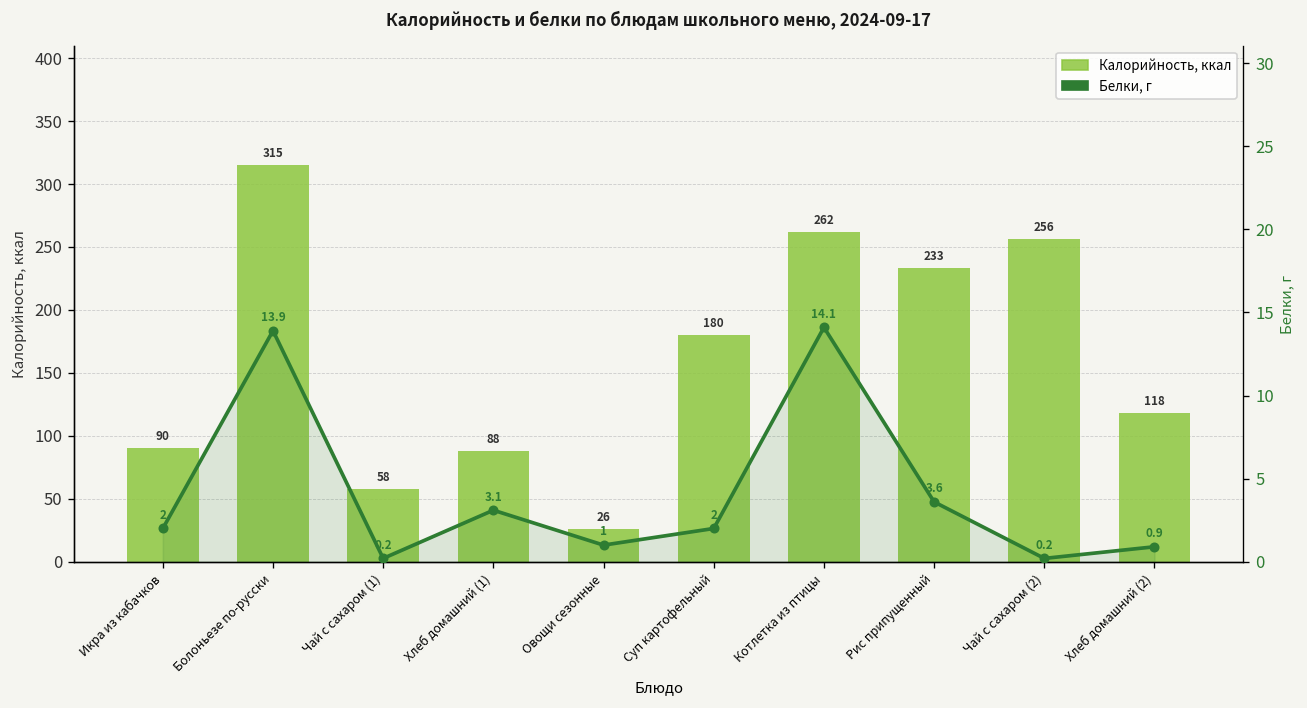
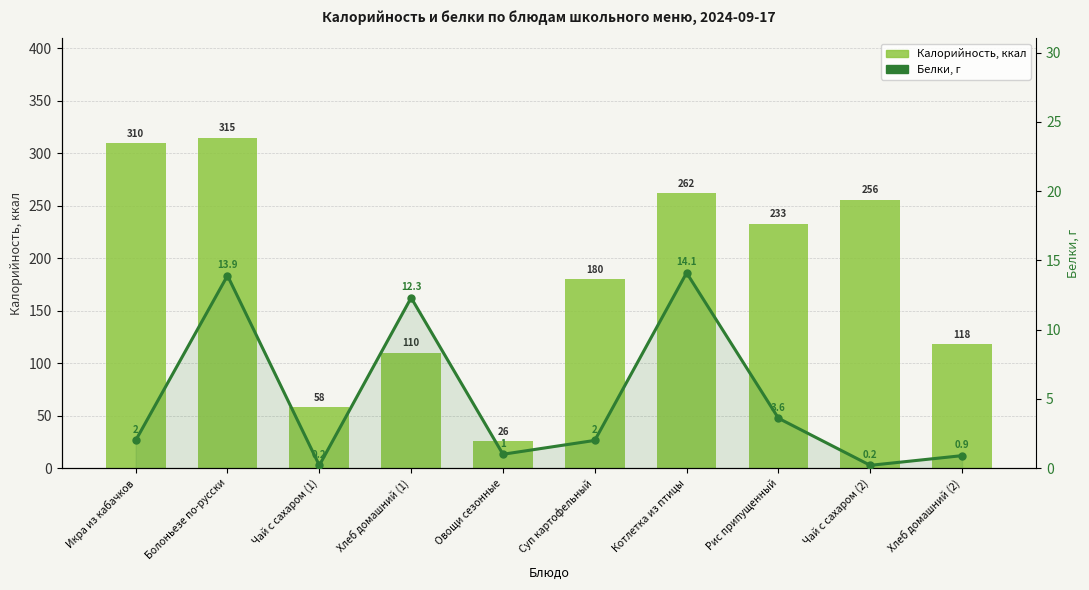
Калорийность, ккал, Икра из кабачков: 90 -> 310
Калорийность, ккал, Хлеб домашний (1): 88 -> 110
Белки, г, Хлеб домашний (1): 3.1 -> 12.3
